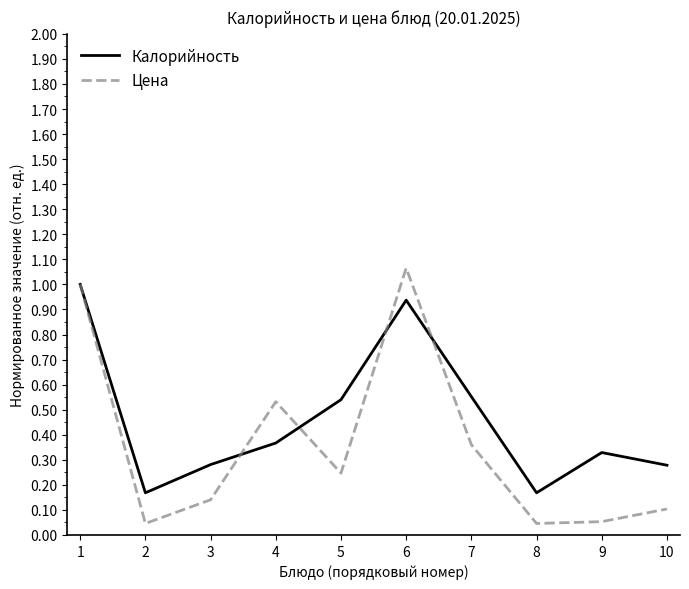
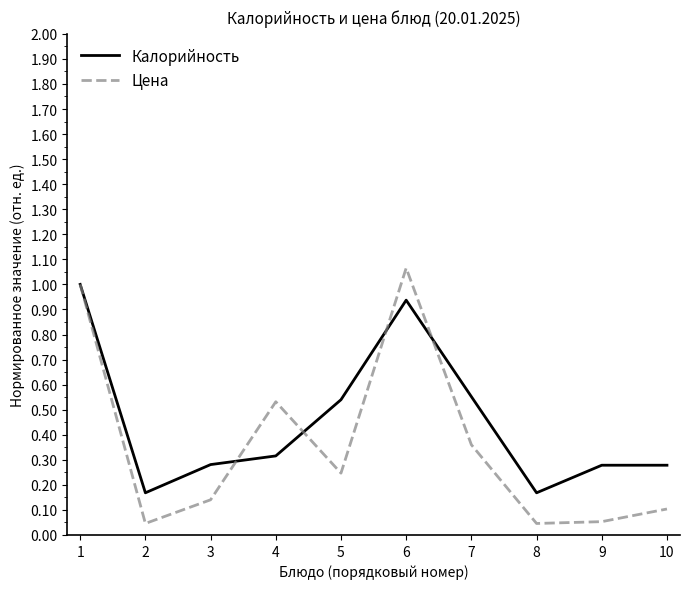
Калорийность, 4: 0.37 -> 0.32
Калорийность, 9: 0.33 -> 0.28
